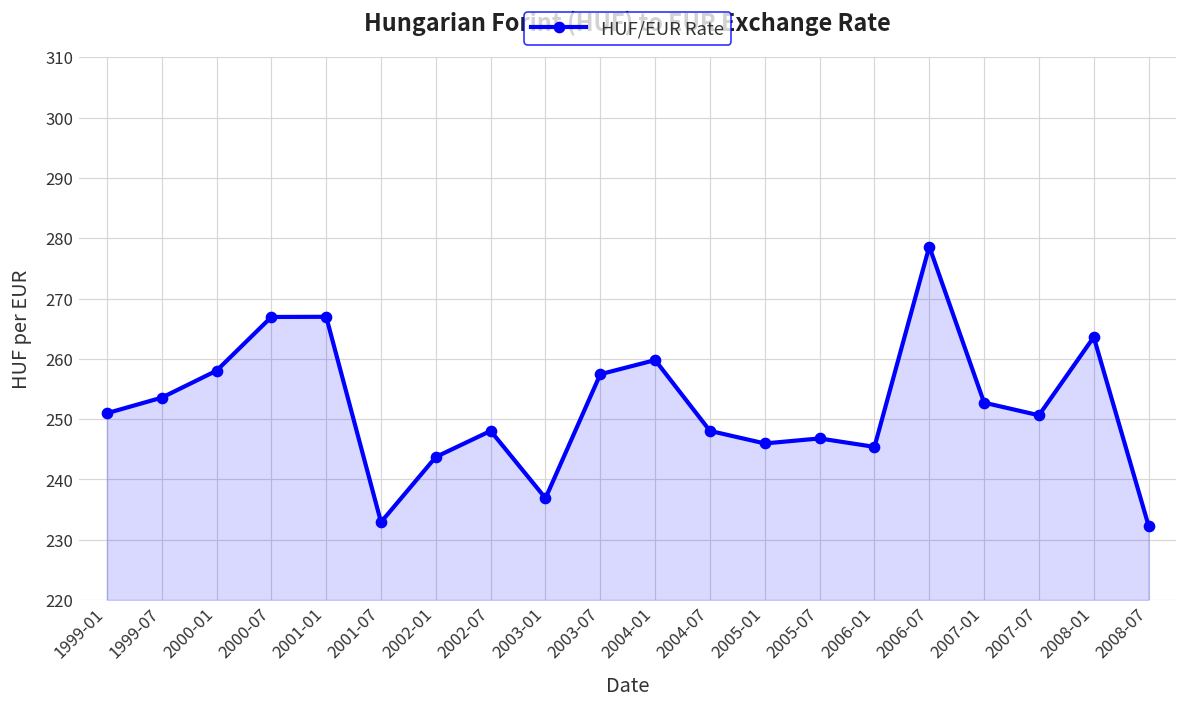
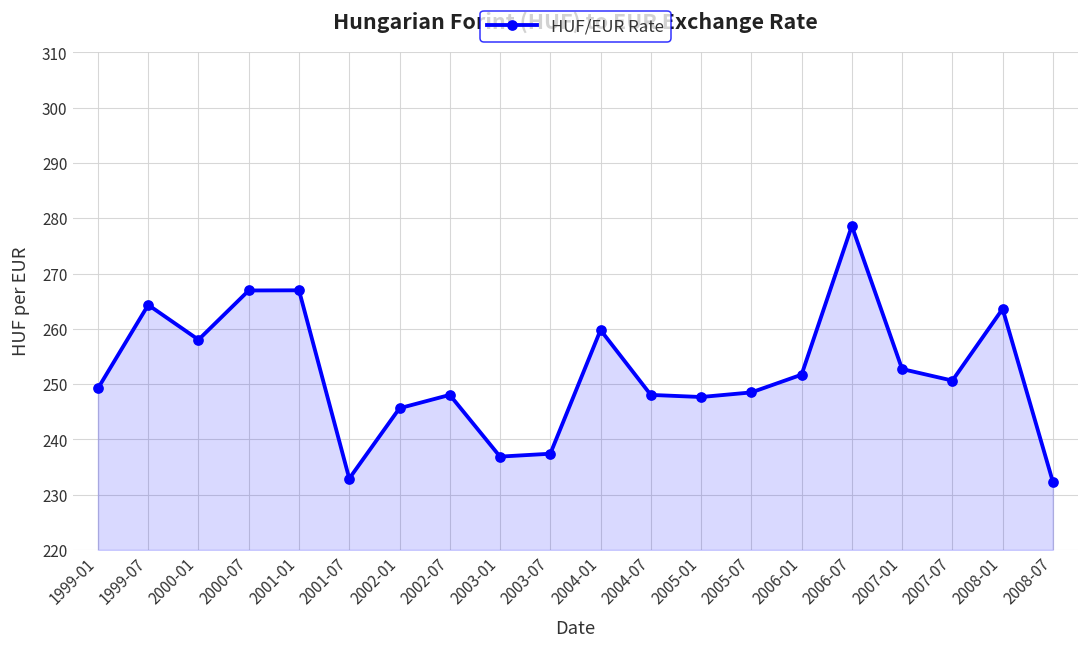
1999-01: 251 -> 249
1999-07: 254 -> 264
2002-01: 244 -> 246
2003-07: 257 -> 237
2005-01: 246 -> 248
2005-07: 247 -> 249
2006-01: 245 -> 252
